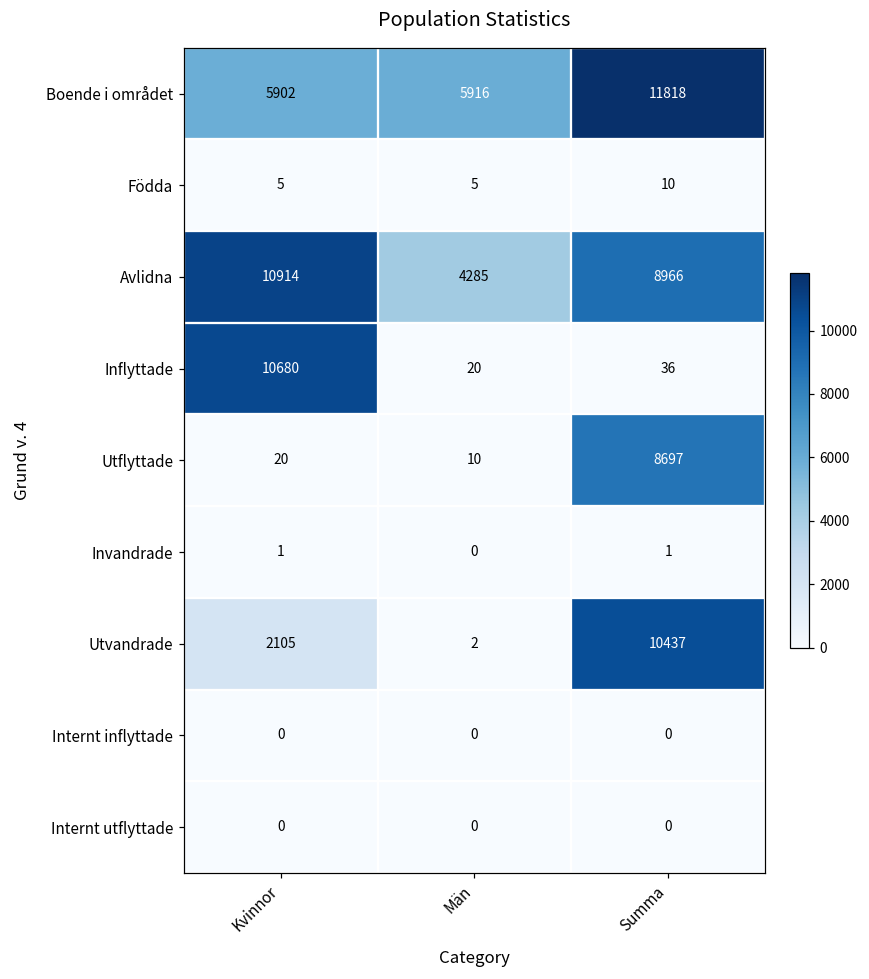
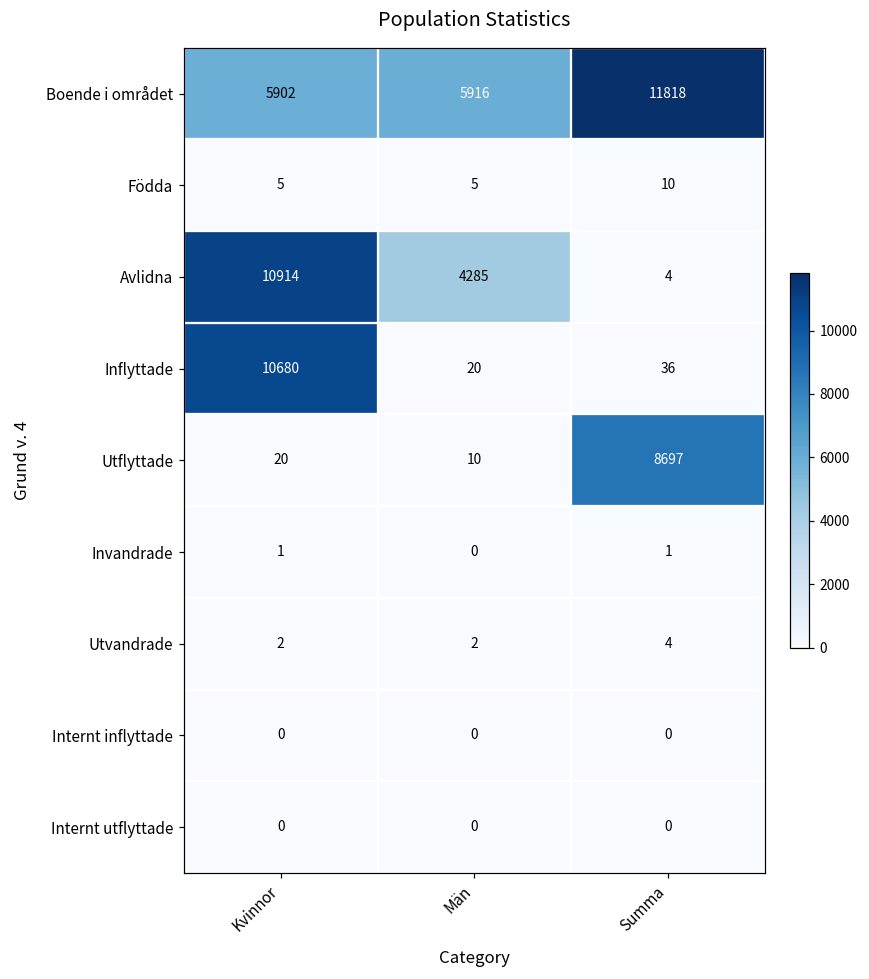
Avlidna, Summa: 8966 -> 4
Utvandrade, Kvinnor: 2105 -> 2
Utvandrade, Summa: 10437 -> 4
